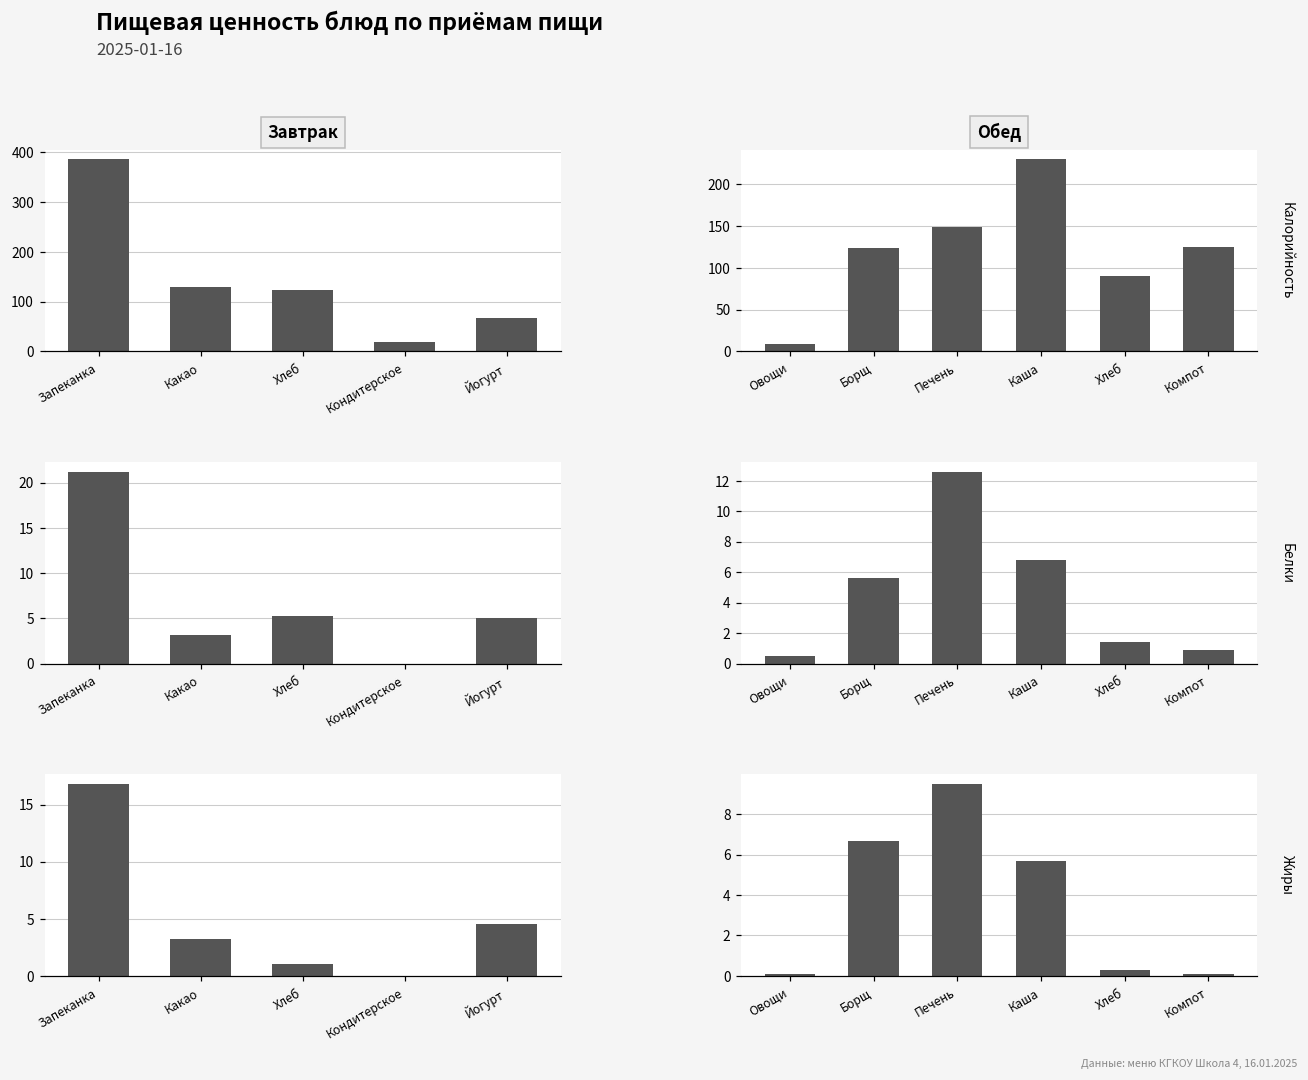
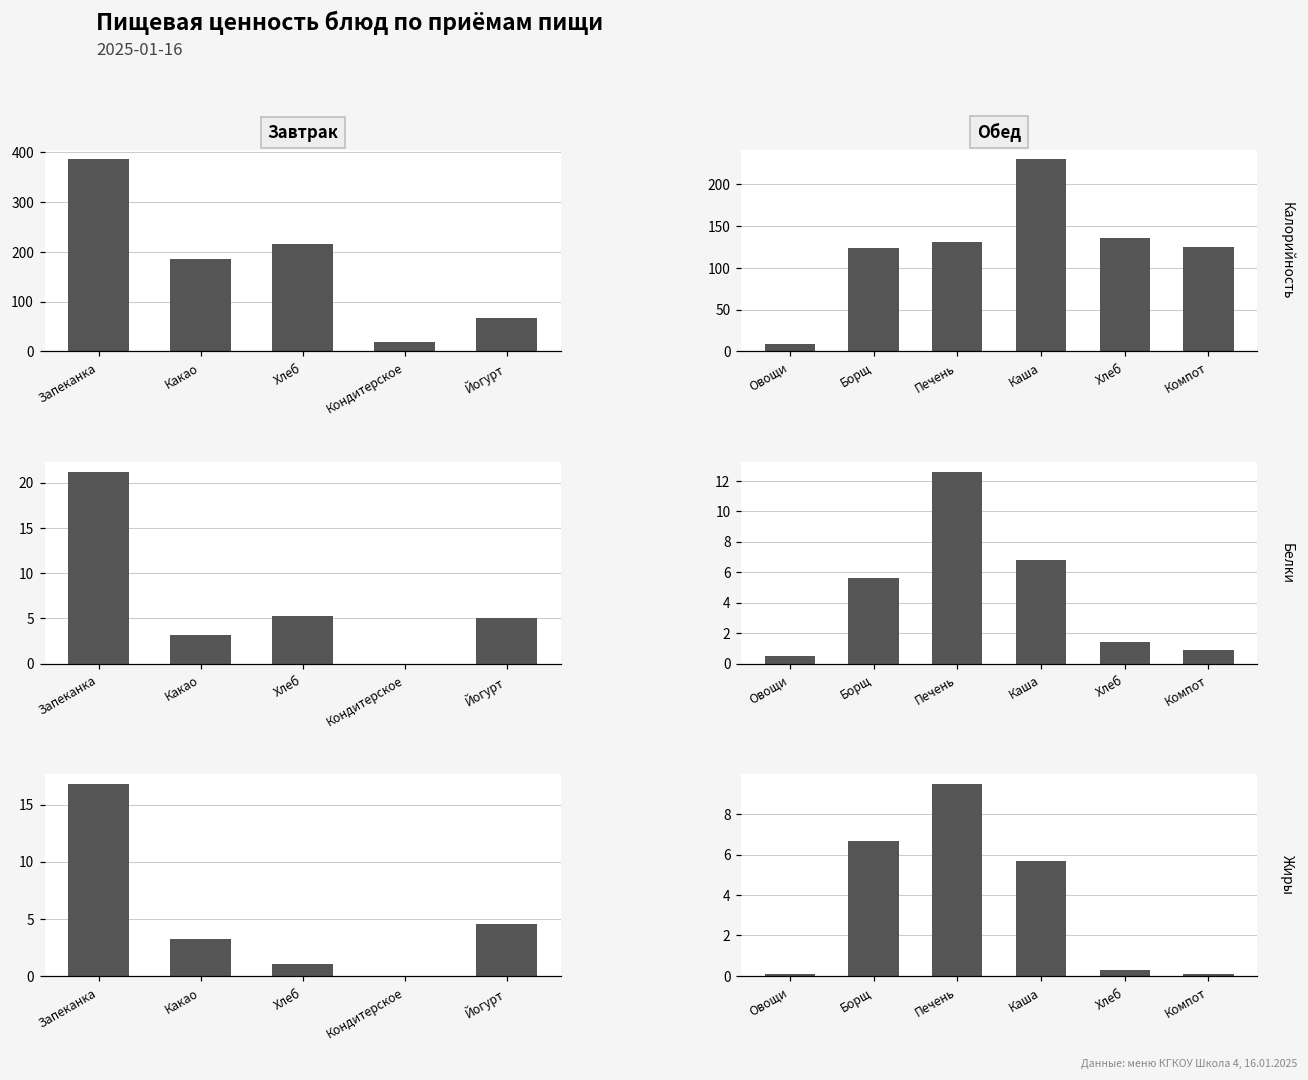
Завтрак, Какао: 130 -> 190
Завтрак, Хлеб: 120 -> 220
Обед, Печень: 150 -> 130
Обед, Хлеб: 90 -> 140
